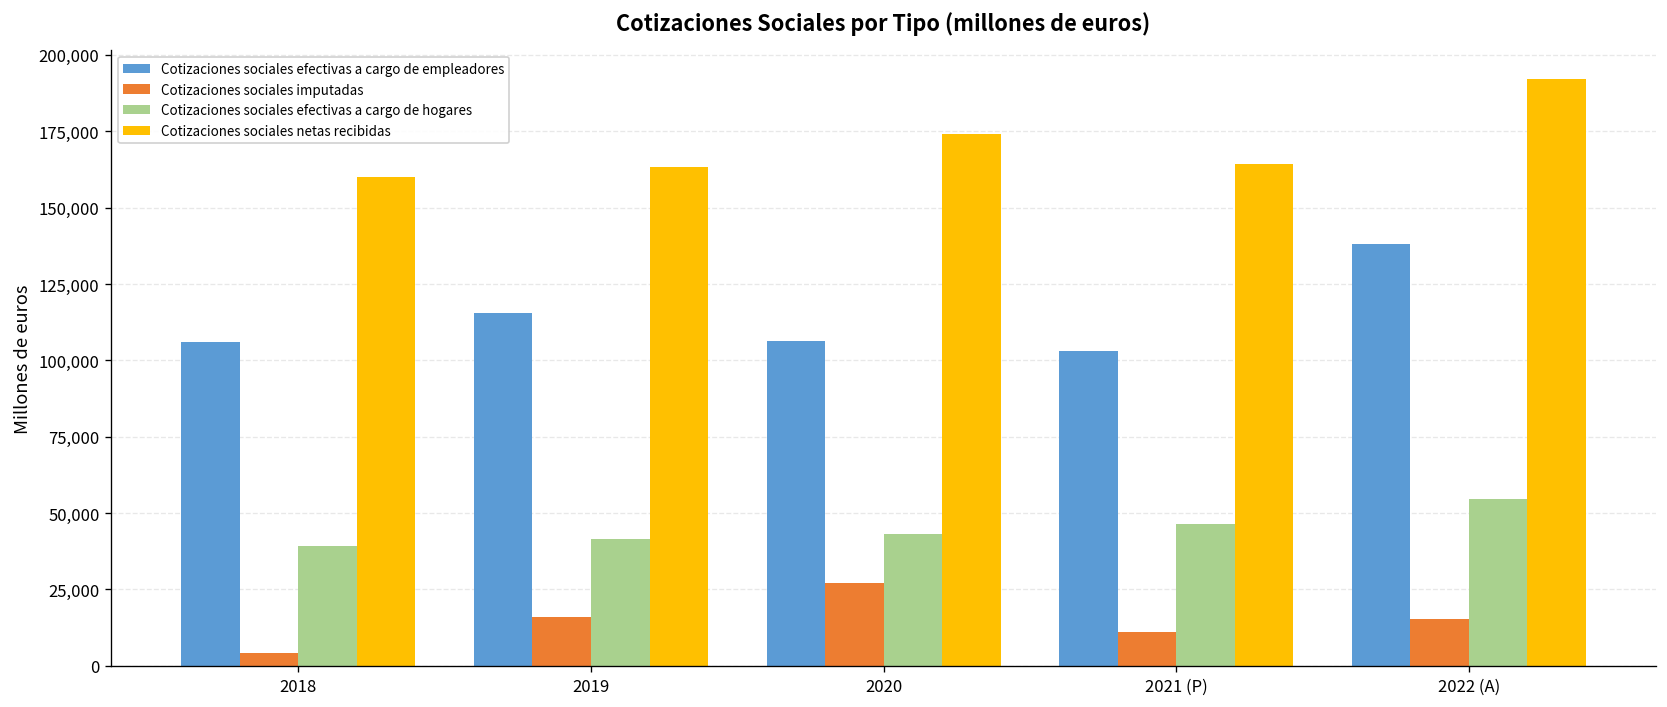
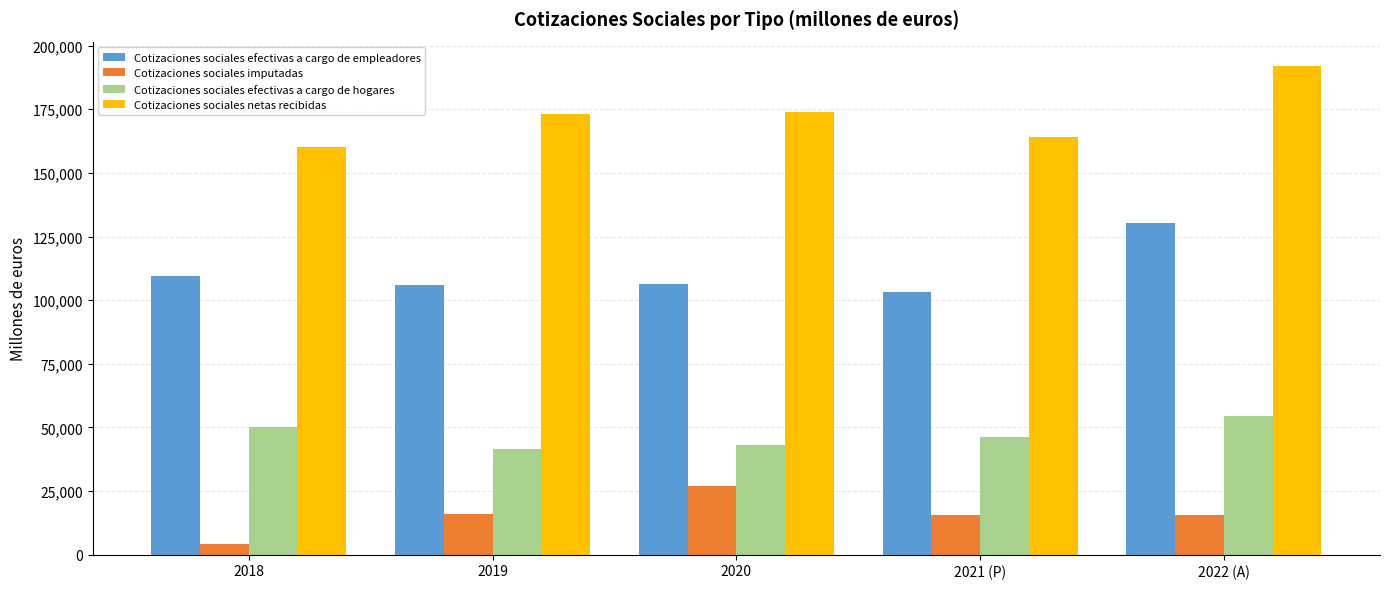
Cotizaciones sociales efectivas a cargo de empleadores, 2018: 106,000 -> 110,000
Cotizaciones sociales efectivas a cargo de hogares, 2018: 39,000 -> 50,000
Cotizaciones sociales efectivas a cargo de empleadores, 2019: 115,000 -> 106,000
Cotizaciones sociales netas recibidas, 2019: 163,000 -> 173,000
Cotizaciones sociales imputadas, 2021 (P): 11,000 -> 16,000
Cotizaciones sociales efectivas a cargo de empleadores, 2022 (A): 138,000 -> 130,000
